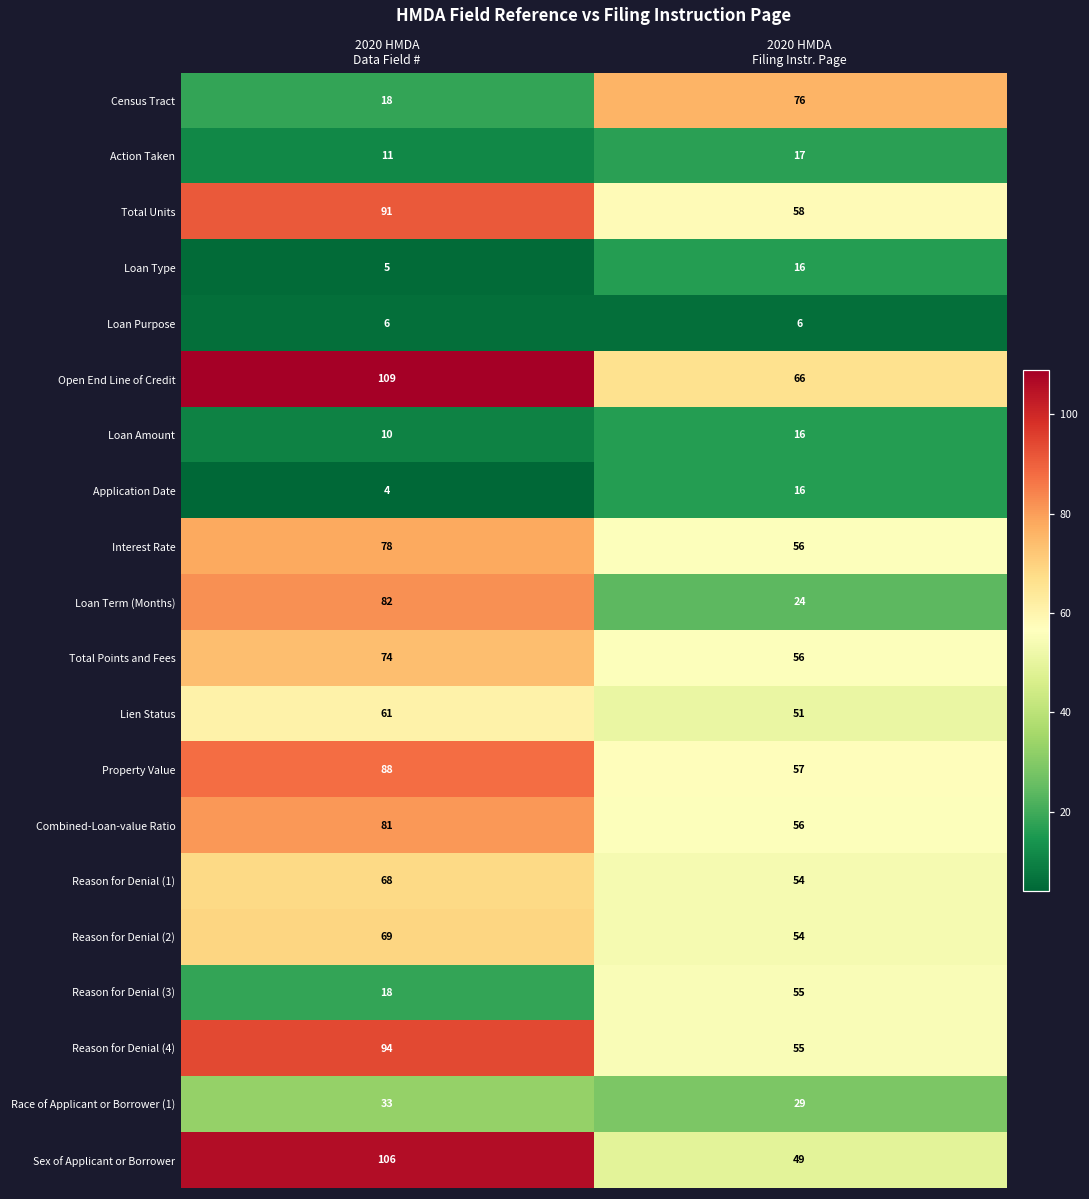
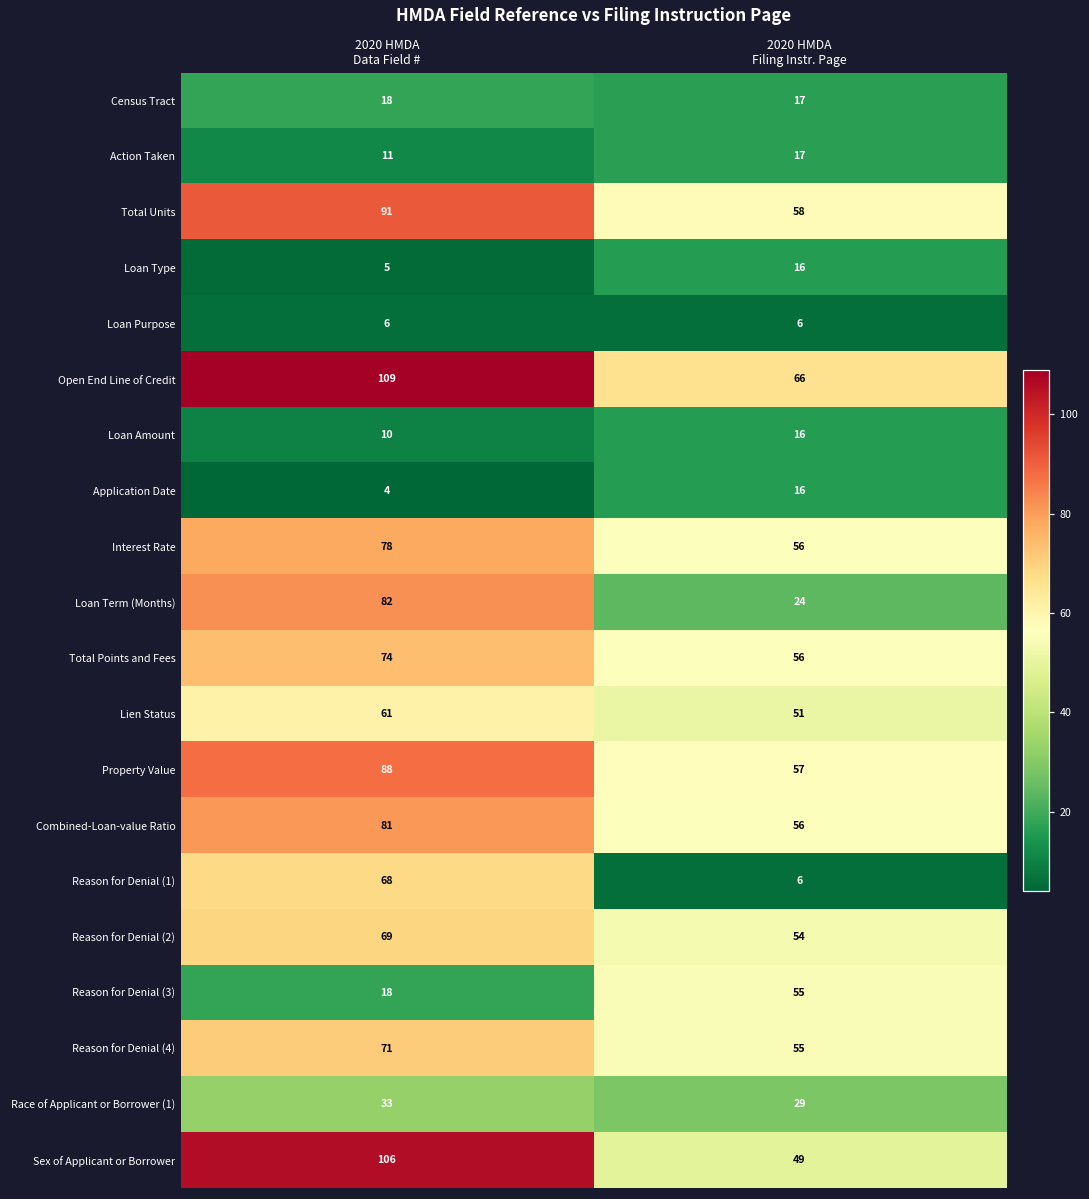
Census Tract, 2020 HMDA Filing Instr. Page: 76 -> 17
Reason for Denial (1), 2020 HMDA Filing Instr. Page: 54 -> 6
Reason for Denial (4), 2020 HMDA Data Field #: 94 -> 71
